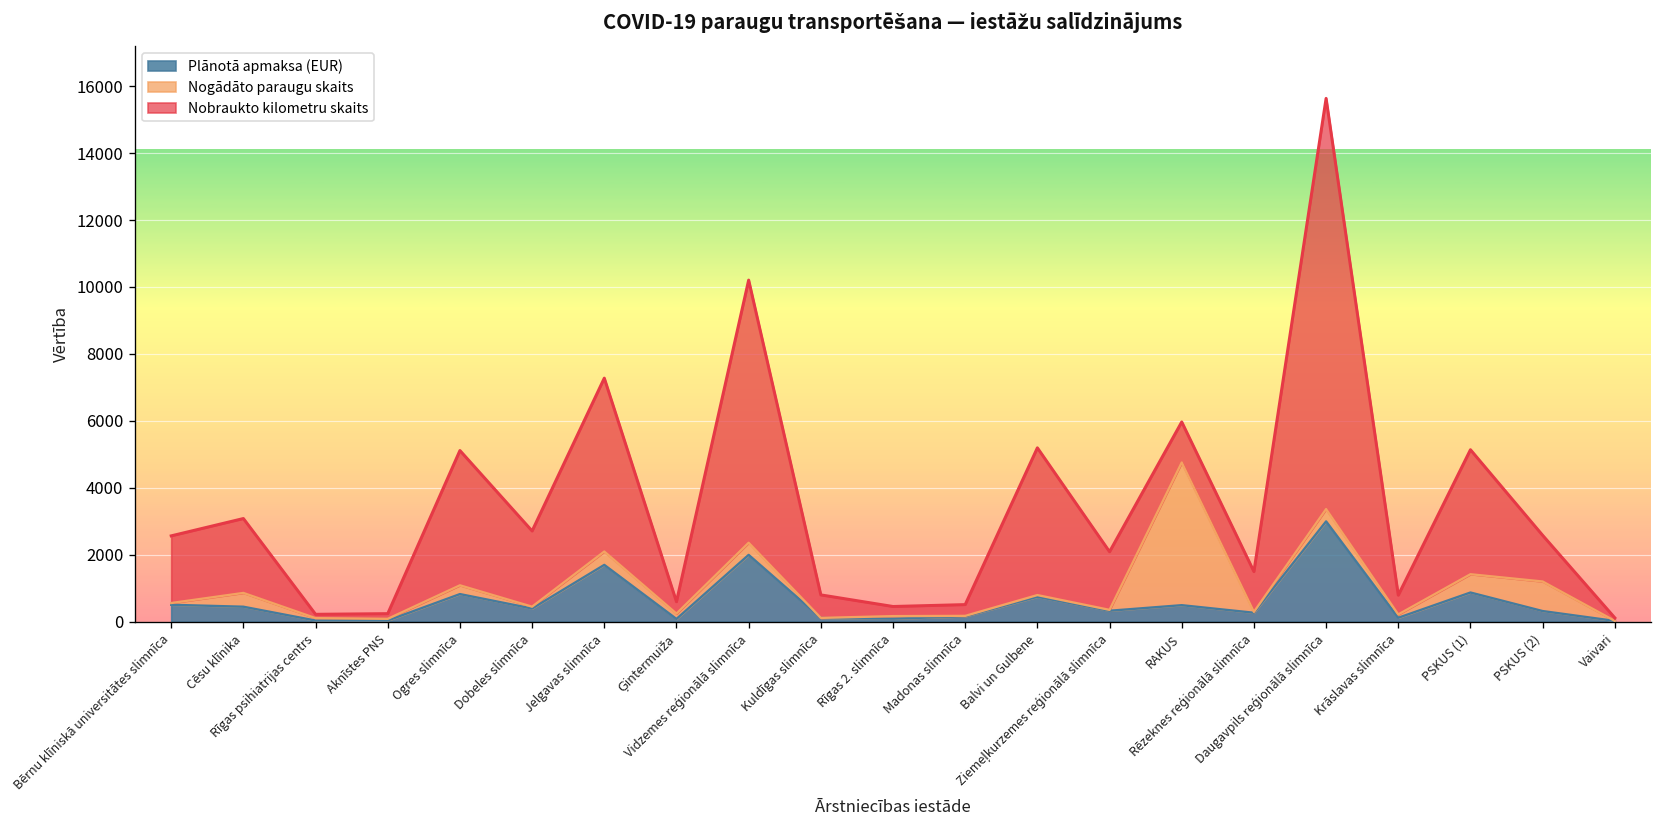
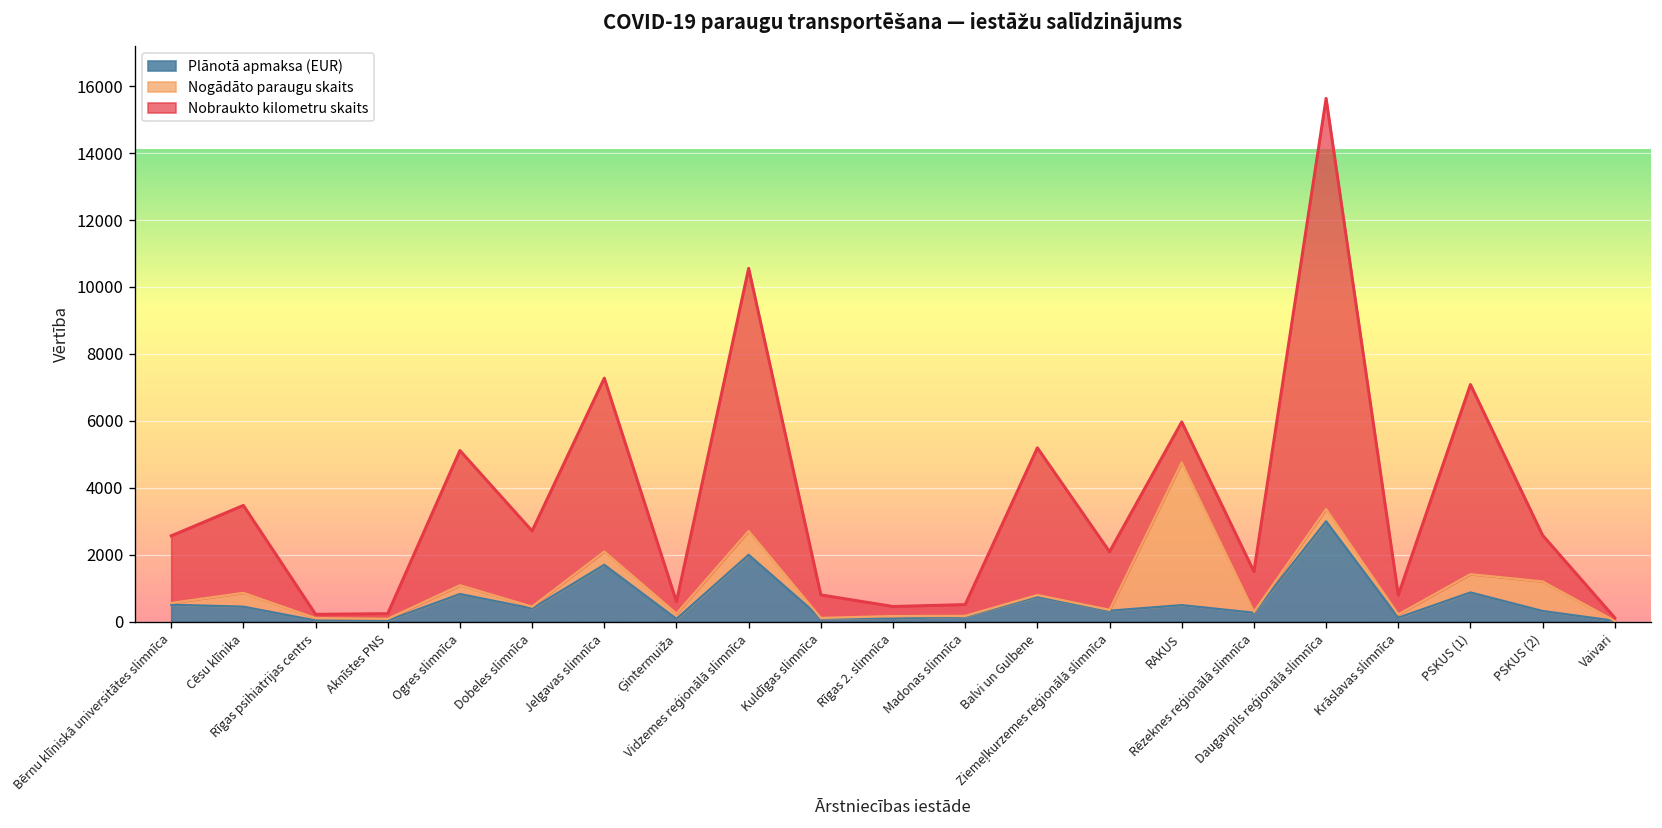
Nobraukto kilometru skaits, Cēsu klīnika: 2200 -> 2600
Nogādāto paraugu skaits, Vidzemes reģionālā slimnīca: 400 -> 700
Nobraukto kilometru skaits, PSKUS (1): 3700 -> 5700
